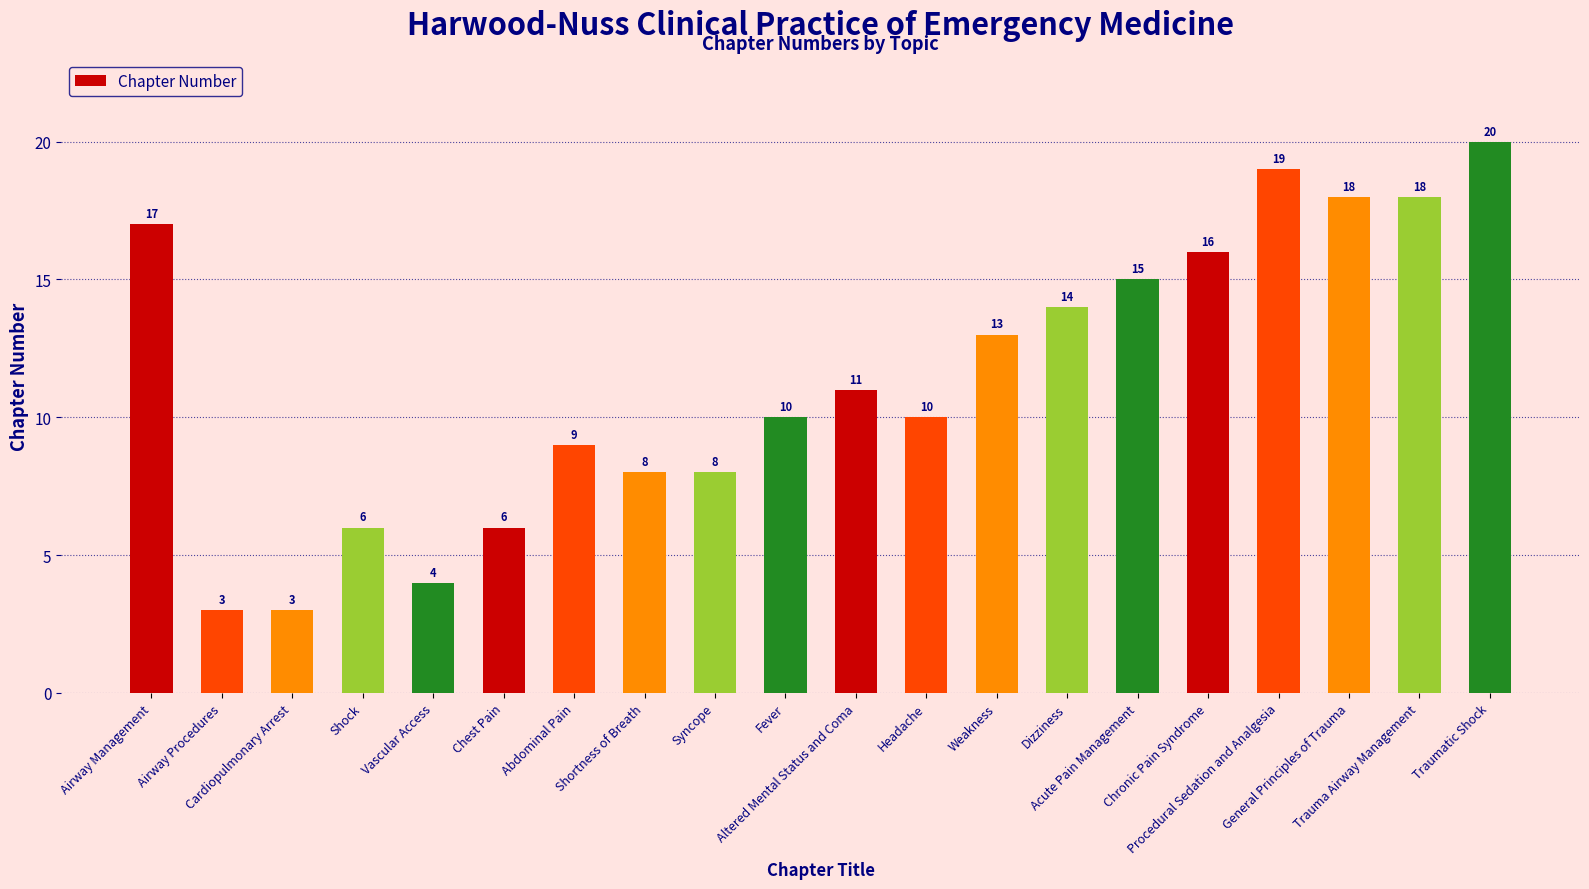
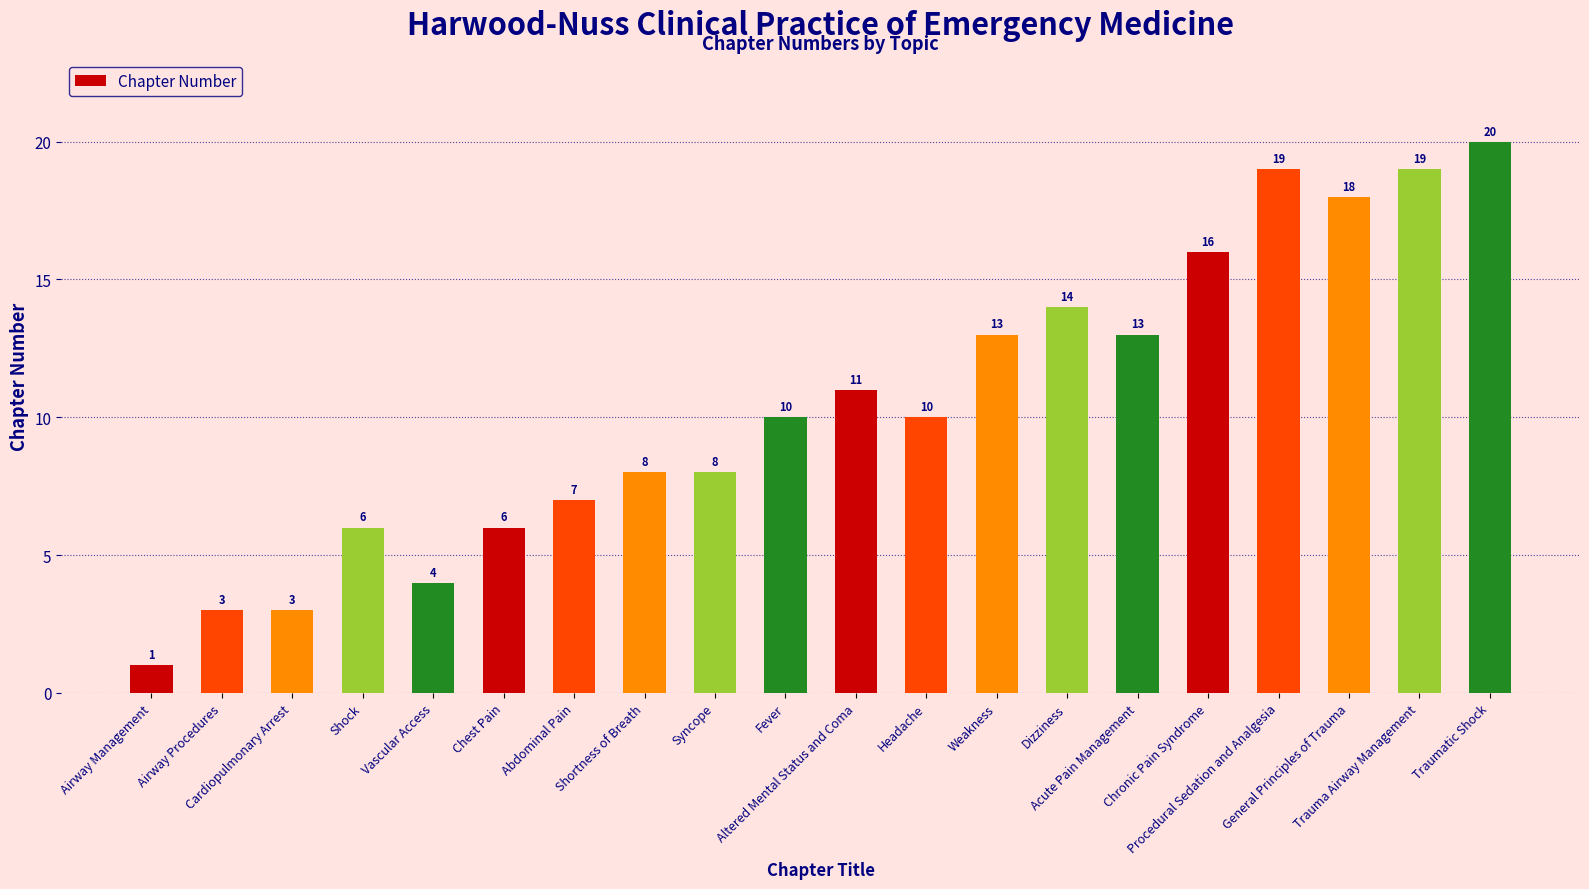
Airway Management: 17 -> 1
Abdominal Pain: 9 -> 7
Acute Pain Management: 15 -> 13
Trauma Airway Management: 18 -> 19
